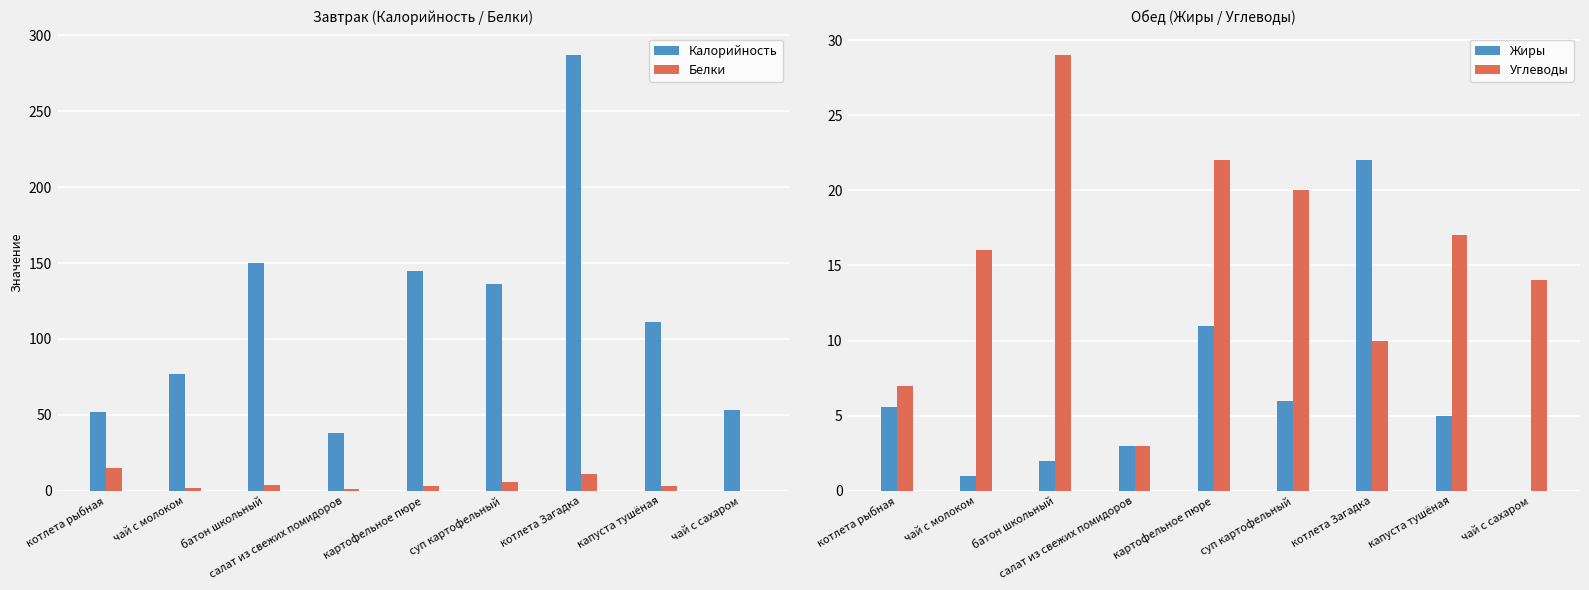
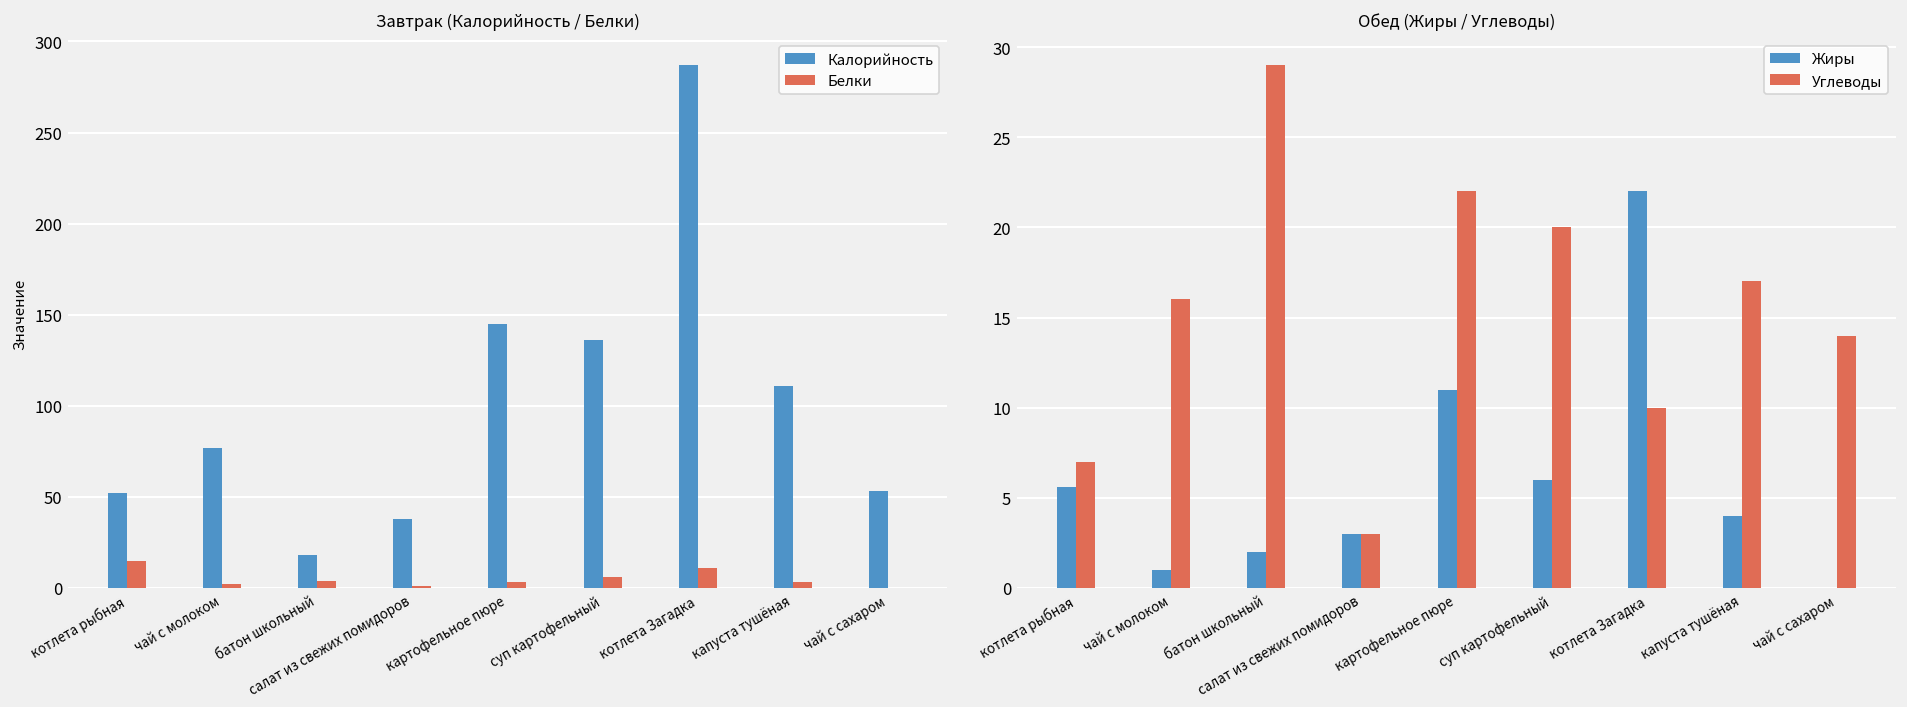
Завтрак (Калорийность / Белки), Калорийность, батон школьный: 150 -> 18
Обед (Жиры / Углеводы), Жиры, капуста тушёная: 5 -> 4
